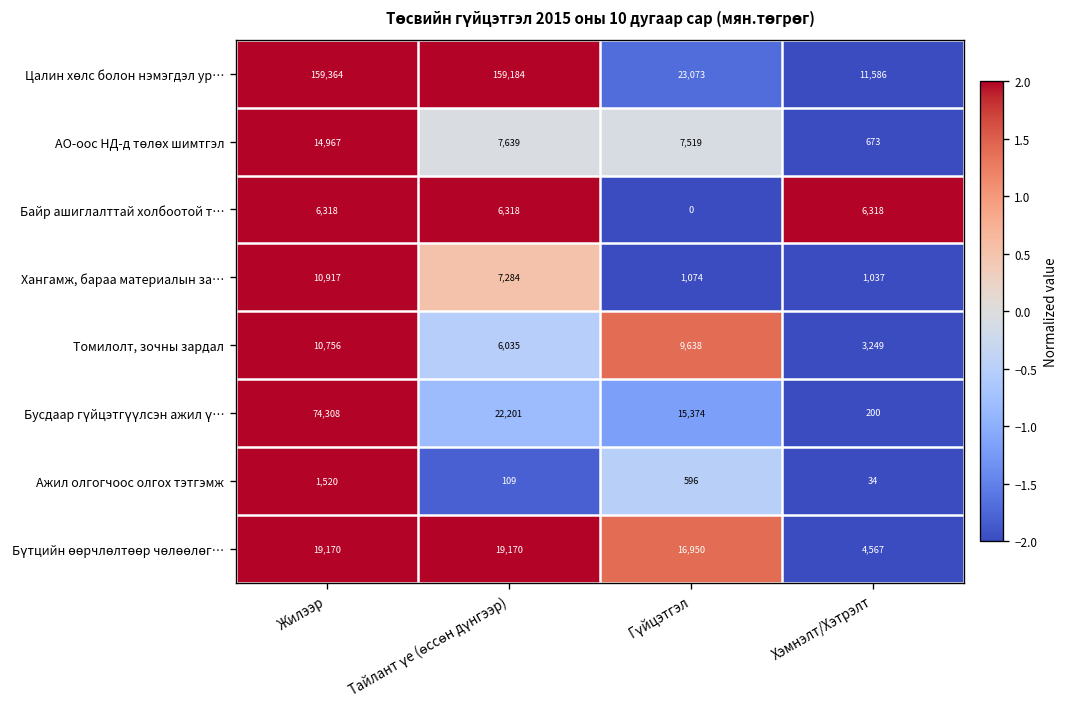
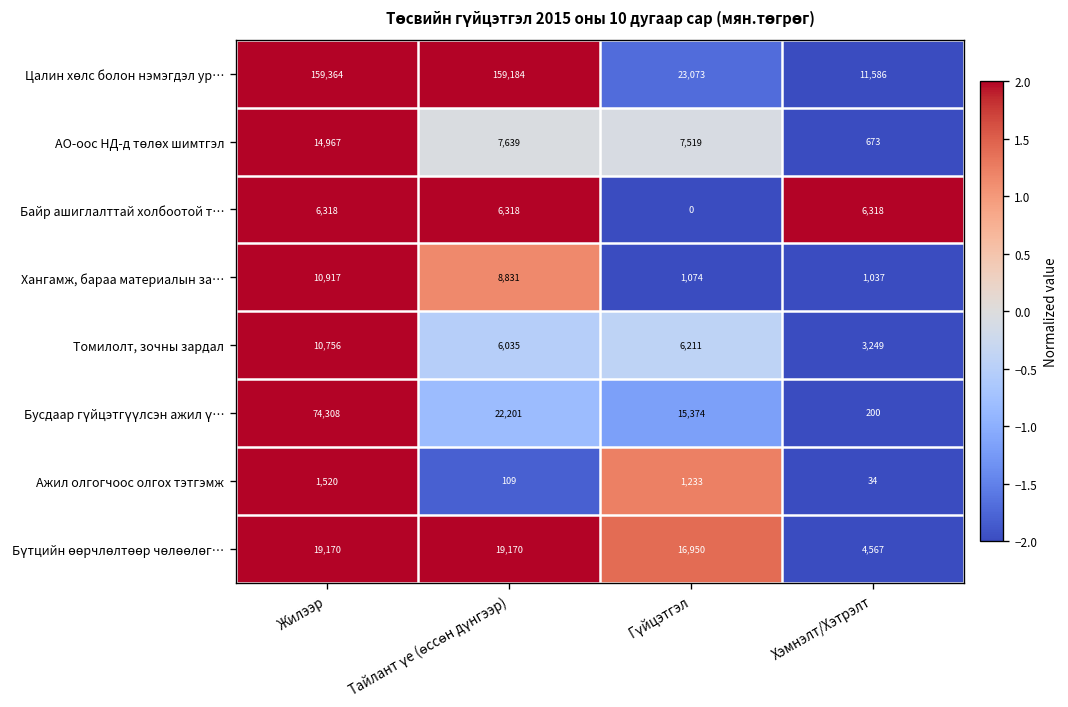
Хангамж, бараа материалын за…, Тайлант үе (өссөн дүнгээр): 7,284 -> 8,831
Томилолт, зочны зардал, Гүйцэтгэл: 9,638 -> 6,211
Ажил олгогчоос олгох тэтгэмж, Гүйцэтгэл: 596 -> 1,233
